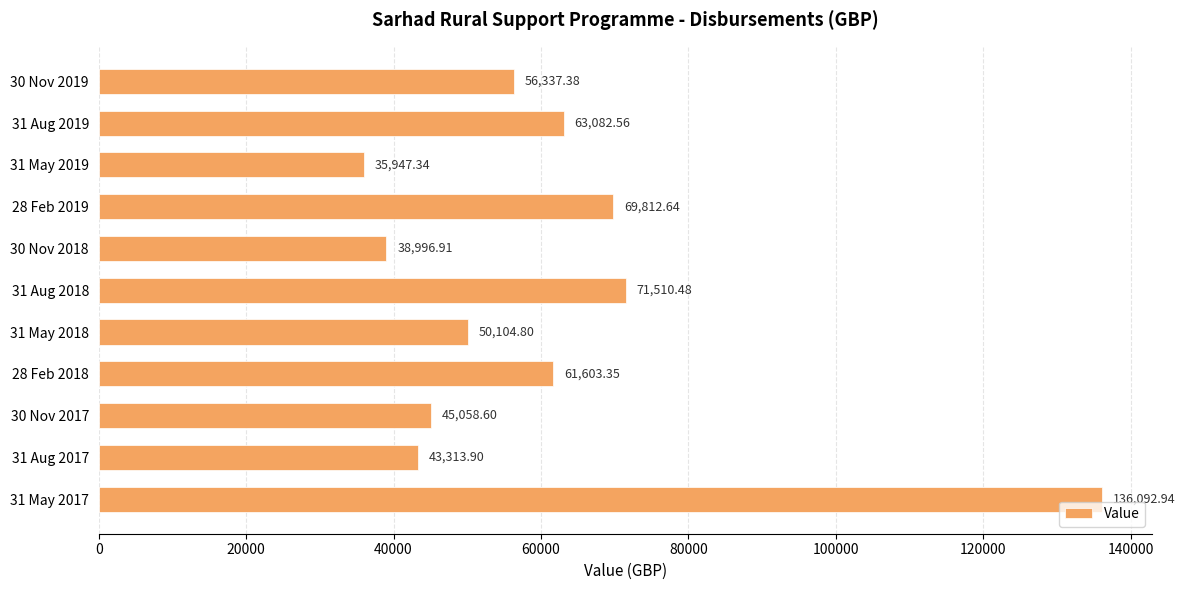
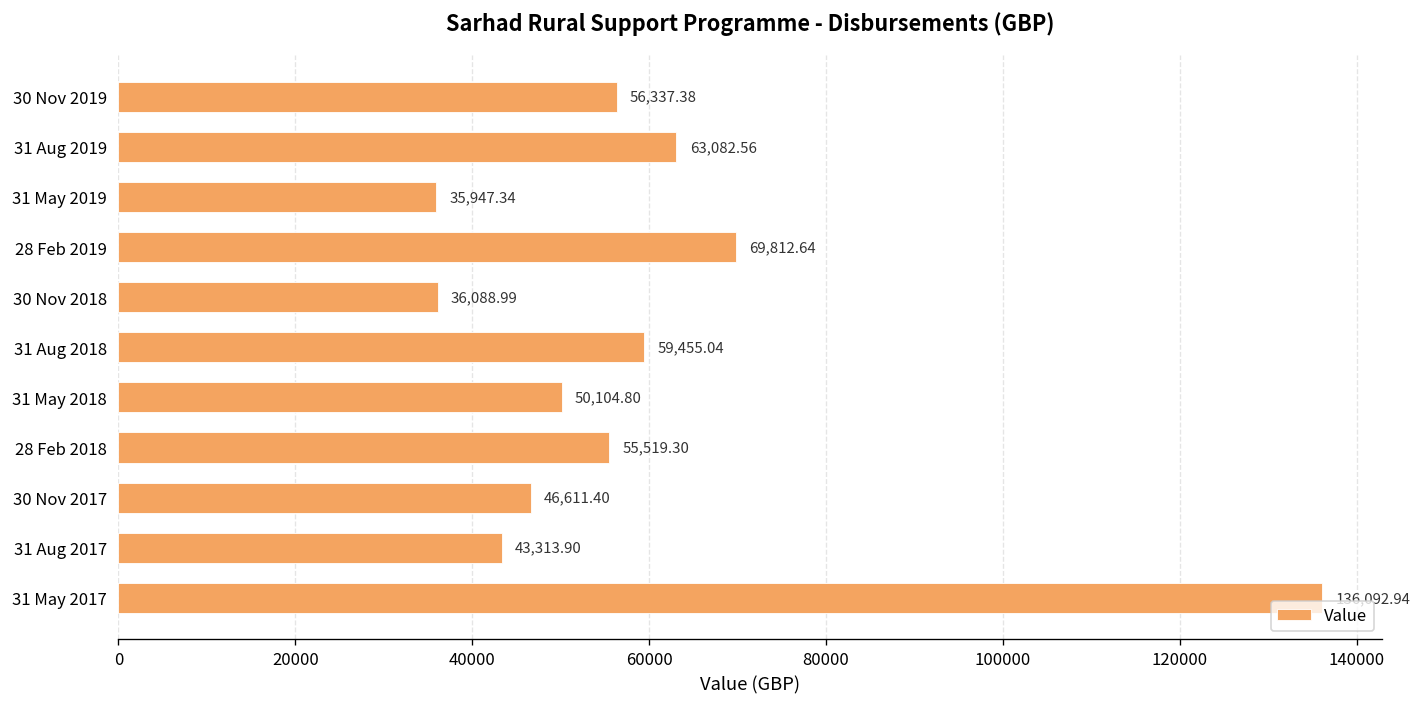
30 Nov 2018: 38,996.91 -> 36,088.99
31 Aug 2018: 71,510.48 -> 59,455.04
28 Feb 2018: 61,603.35 -> 55,519.30
30 Nov 2017: 45,058.60 -> 46,611.40
